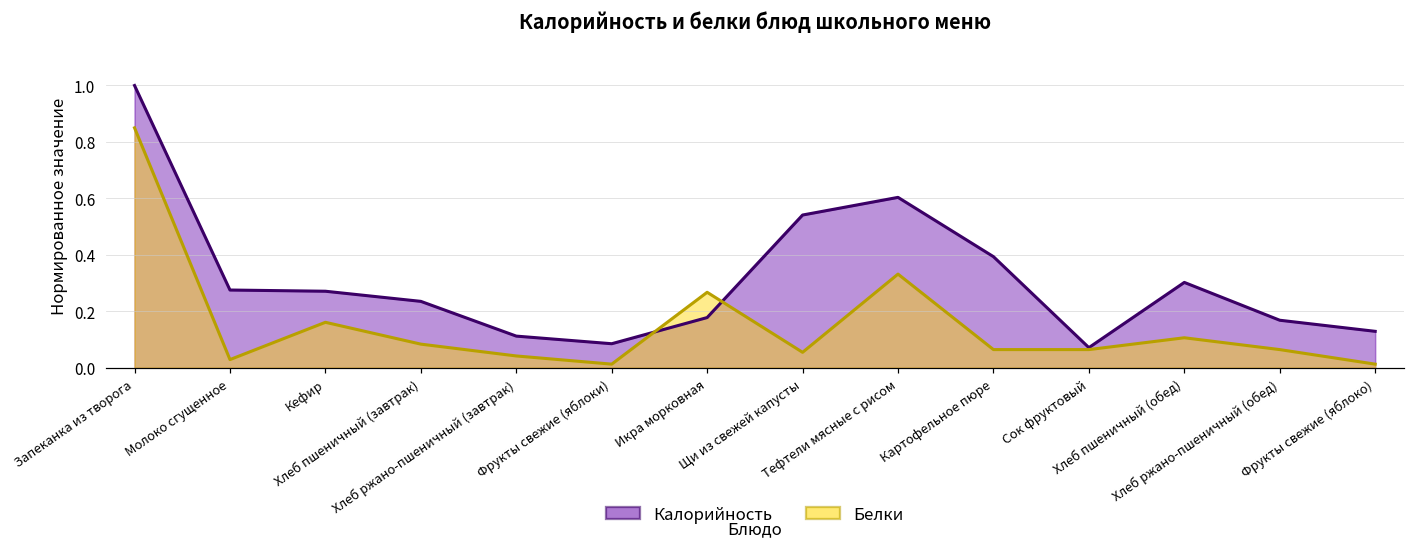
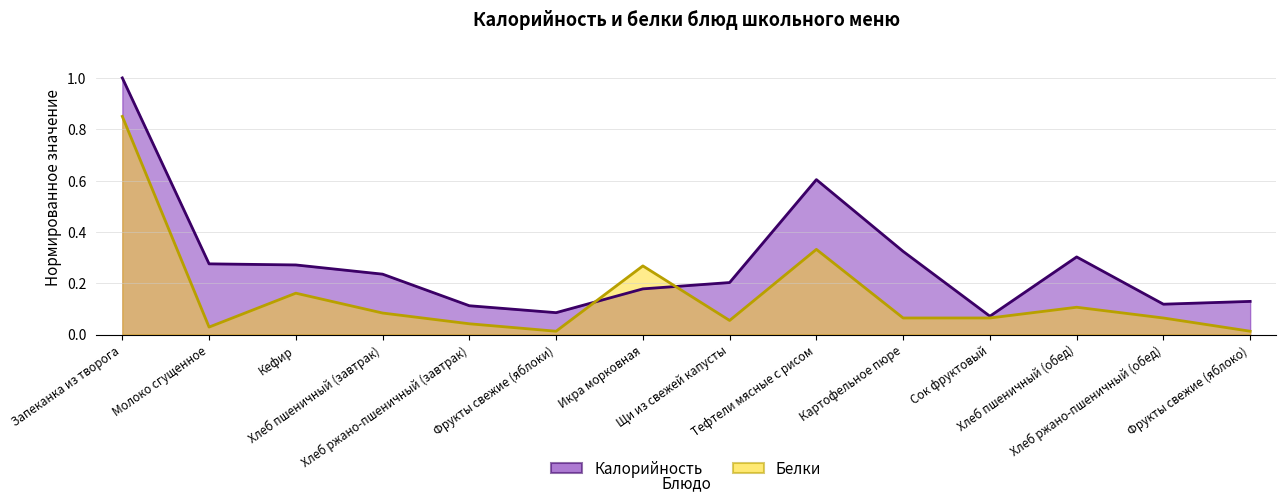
Калорийность, Щи из свежей капусты: 0.54 -> 0.20
Калорийность, Картофельное пюре: 0.39 -> 0.32
Калорийность, Хлеб ржано-пшеничный (обед): 0.17 -> 0.12
